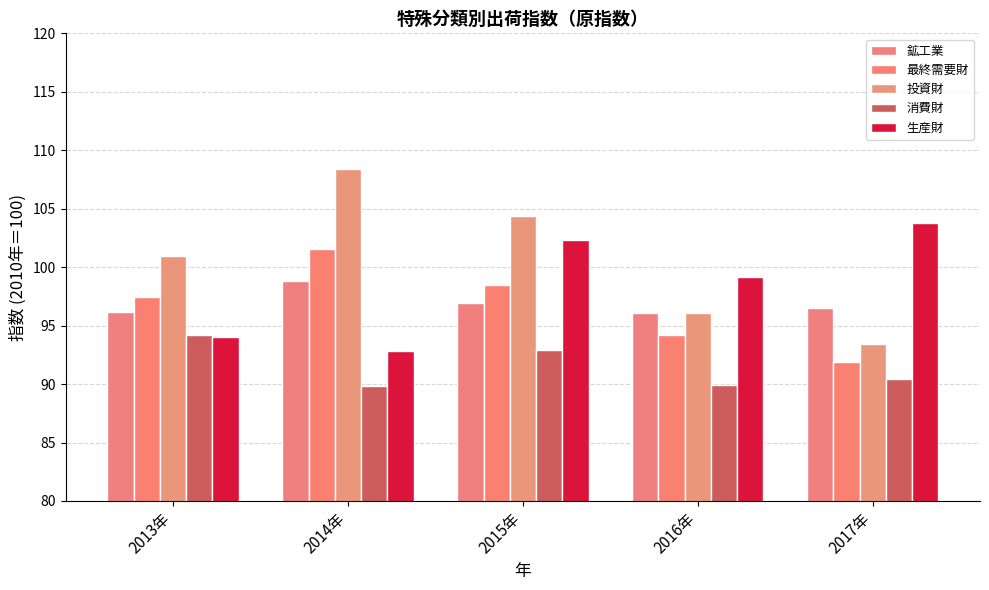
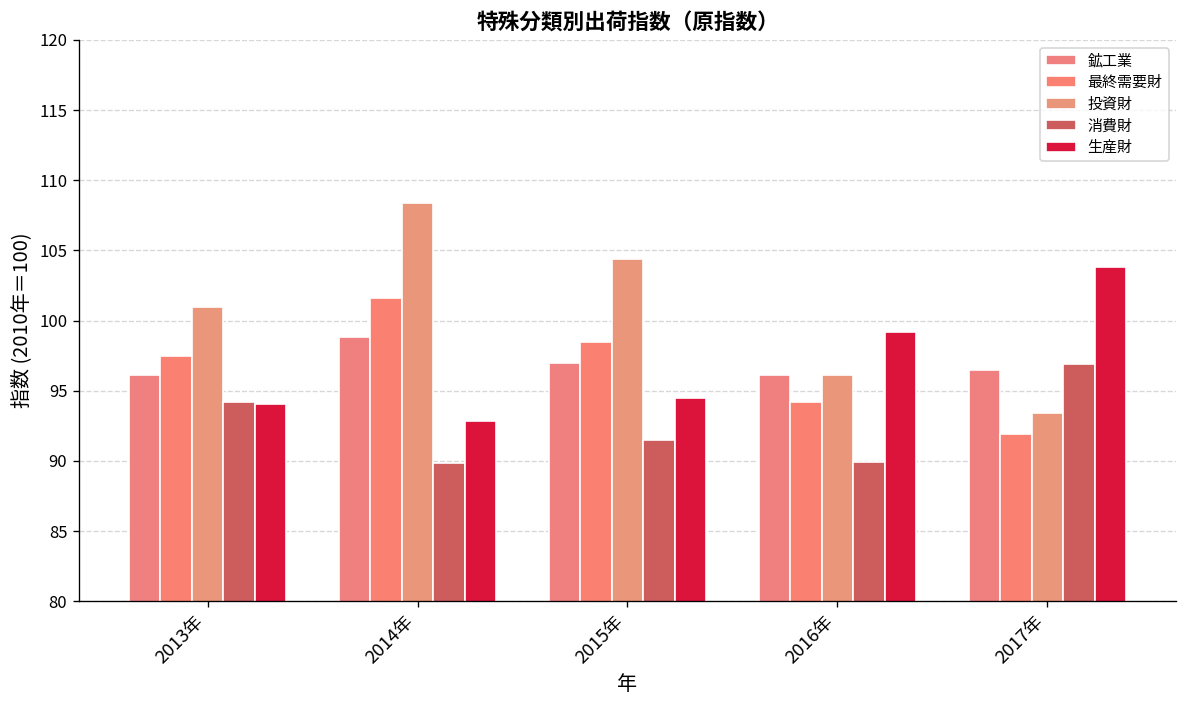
消費財, 2015年: 92.9 -> 91.5
生産財, 2015年: 102.3 -> 94.5
消費財, 2017年: 90.4 -> 96.9
